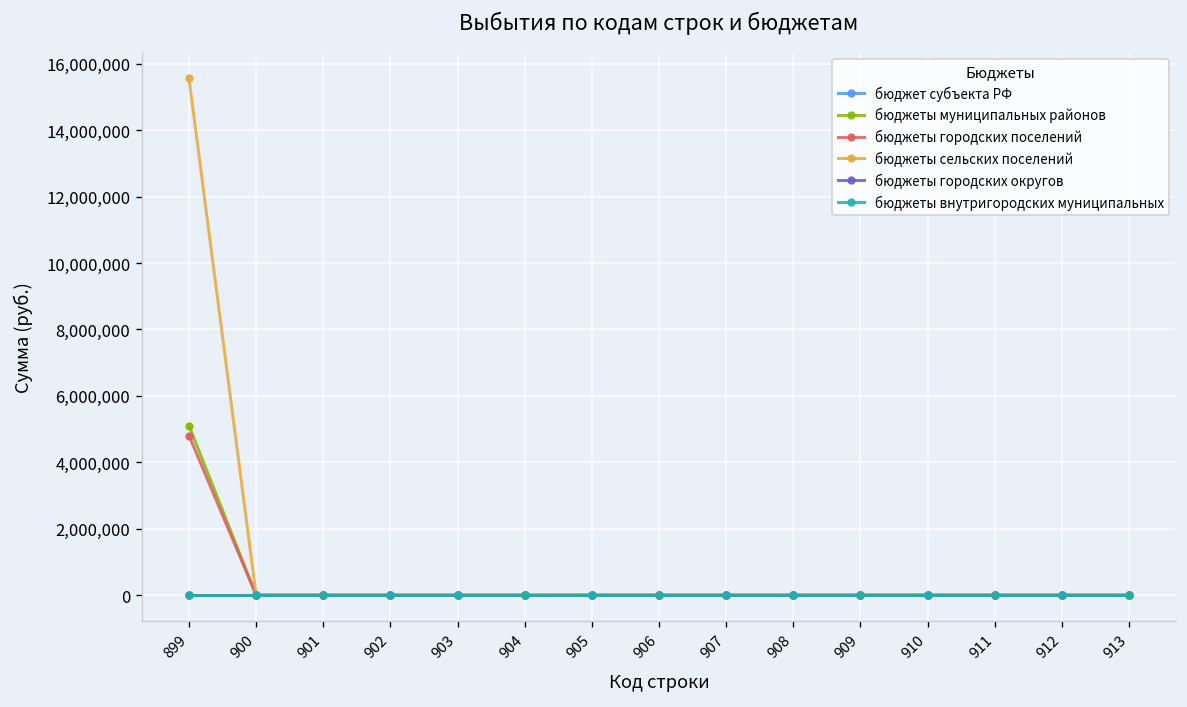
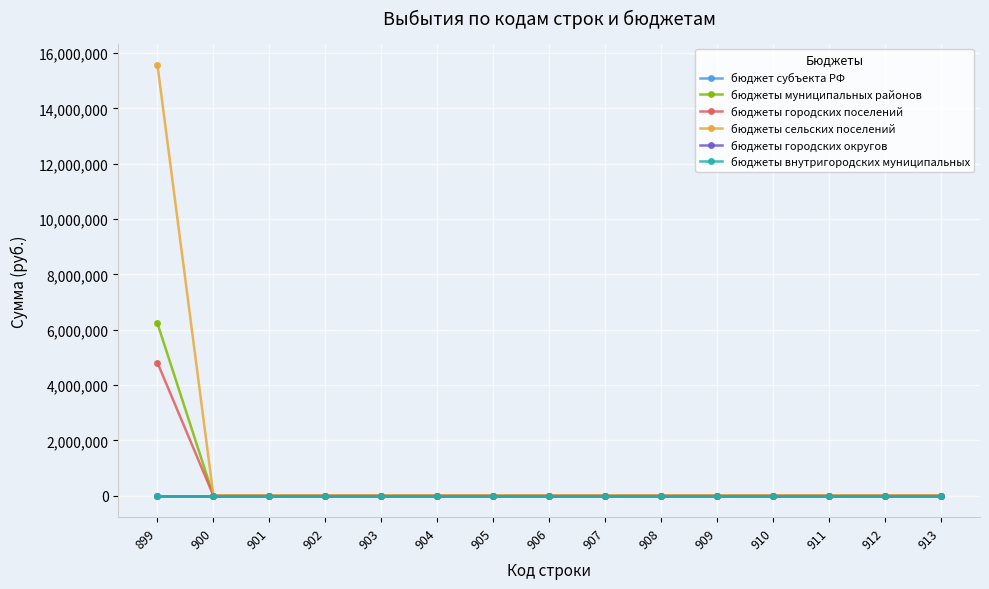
бюджеты муниципальных районов, 899: 5,100,000 -> 6,200,000
